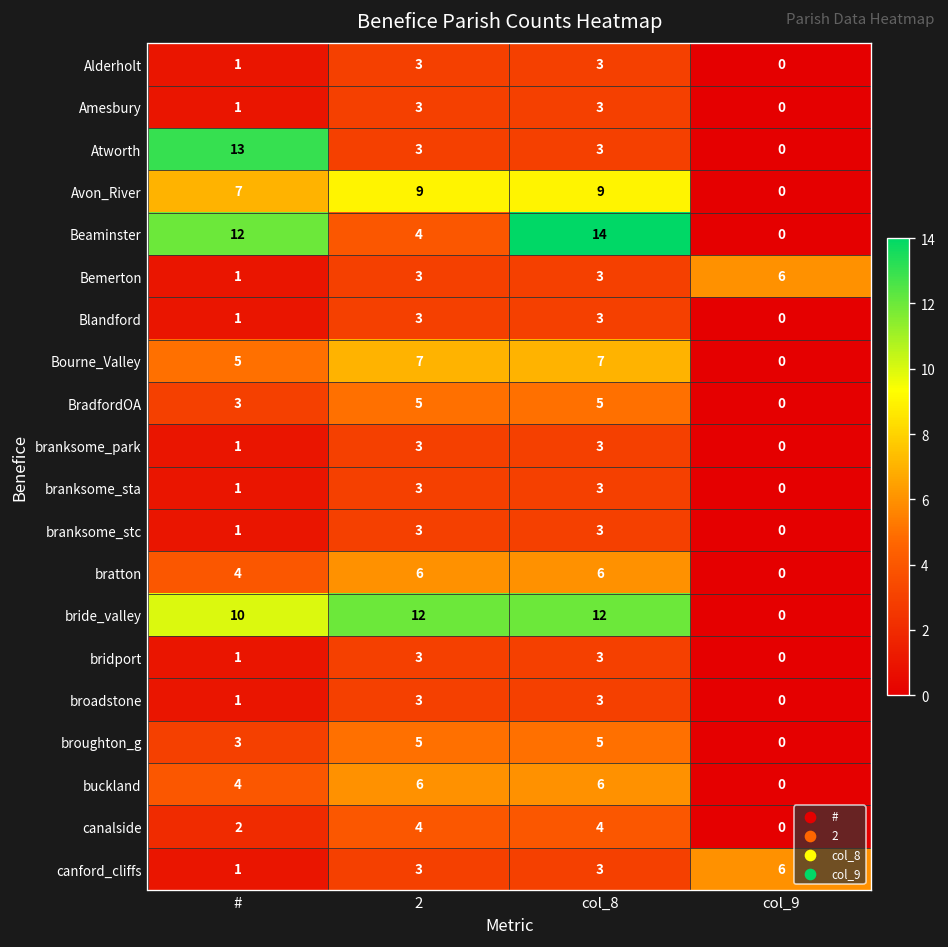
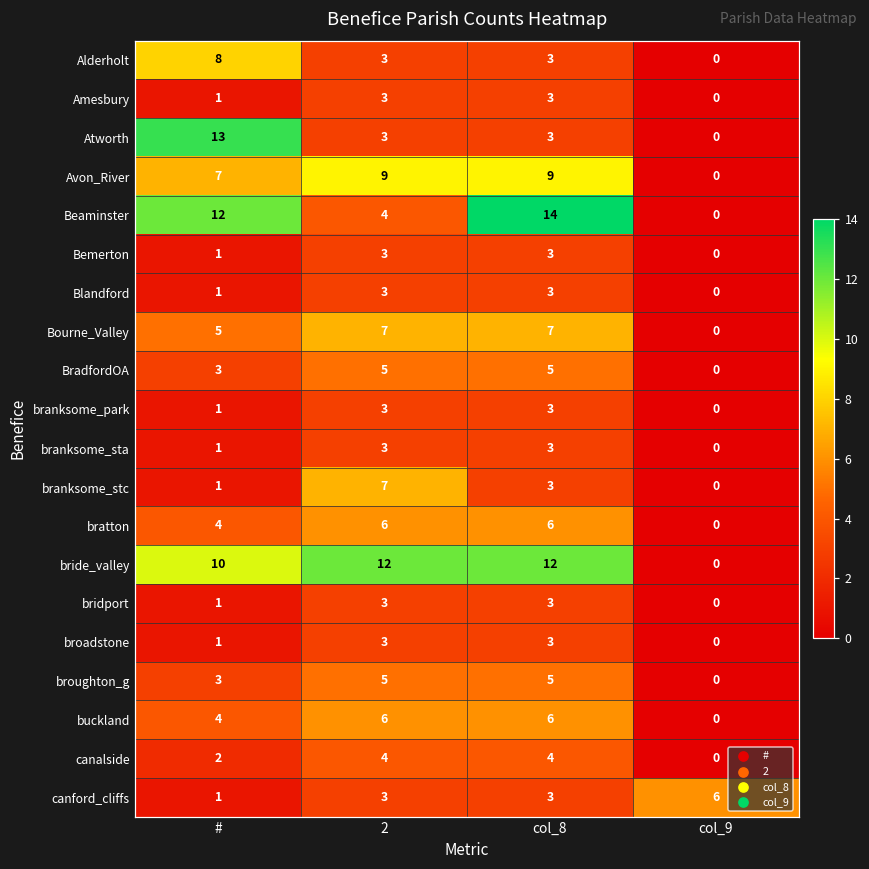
Alderholt, #: 1 -> 8
Bemerton, col_9: 6 -> 0
branksome_stc, 2: 3 -> 7
